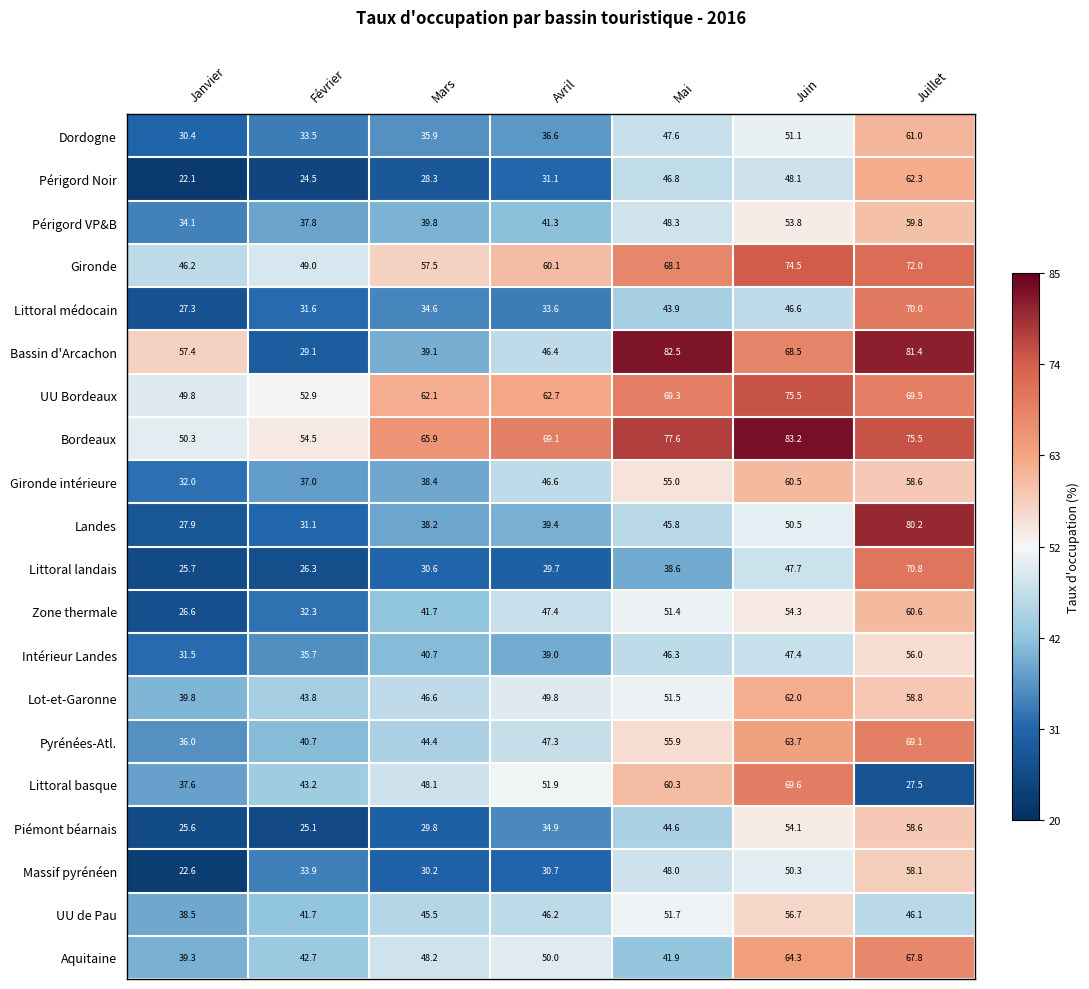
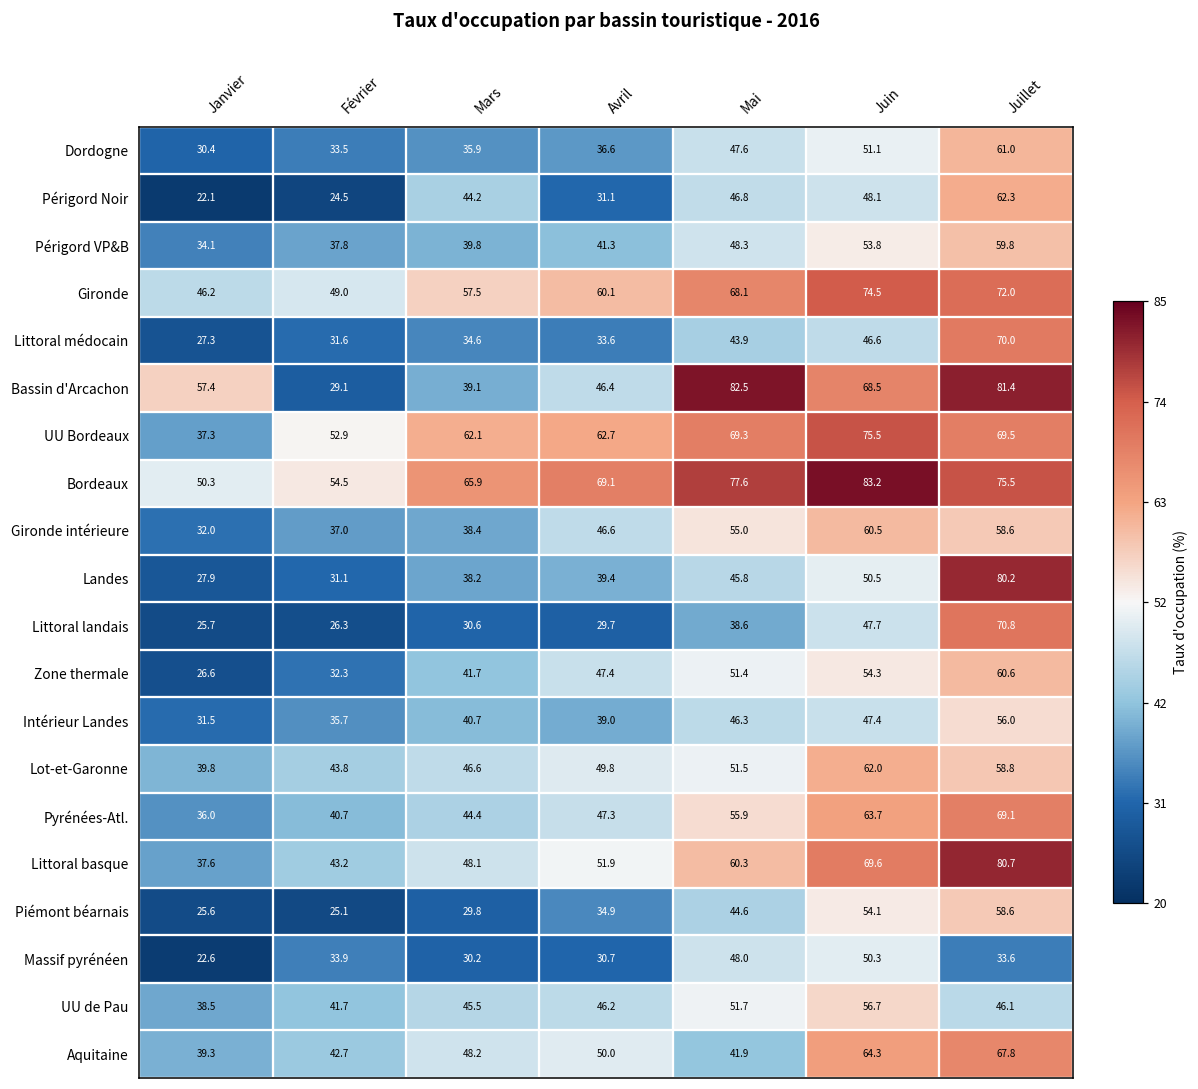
Périgord Noir, Mars: 28.3 -> 44.2
UU Bordeaux, Janvier: 49.8 -> 37.3
Littoral basque, Juillet: 27.5 -> 80.7
Massif pyrénéen, Juillet: 58.1 -> 33.6
